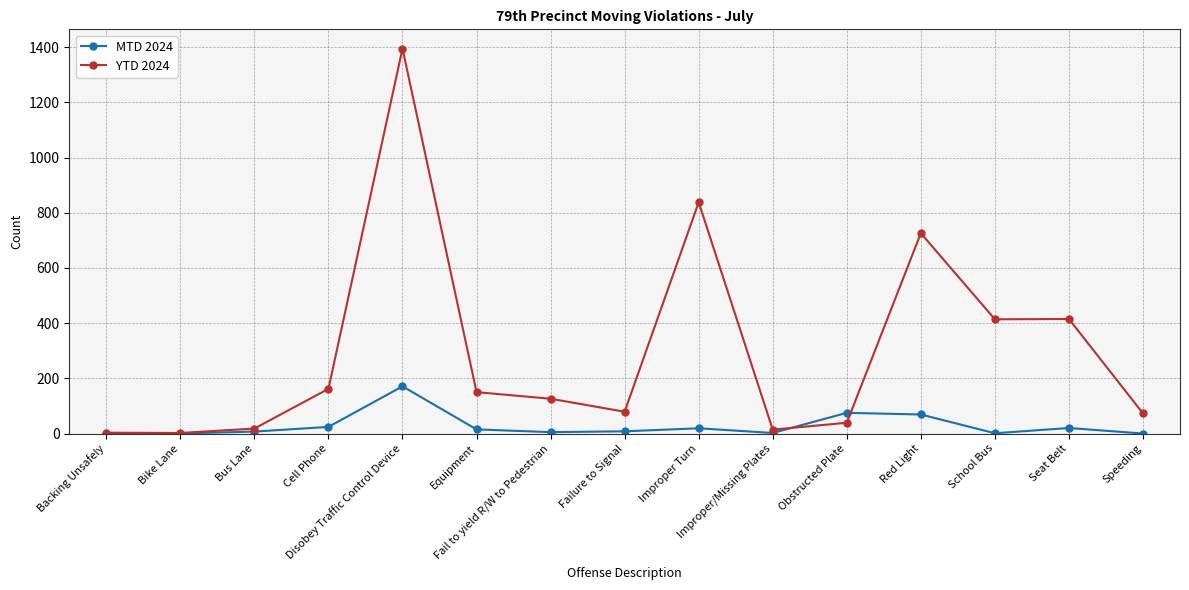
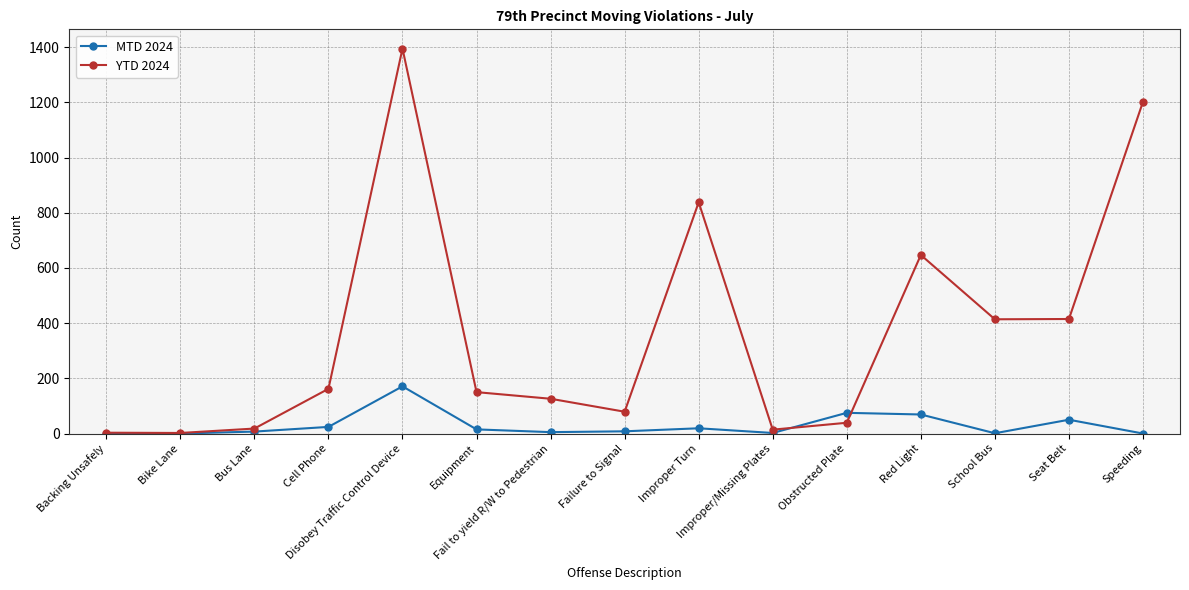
YTD 2024, Red Light: 730 -> 650
MTD 2024, Seat Belt: 20 -> 50
YTD 2024, Speeding: 70 -> 1200
